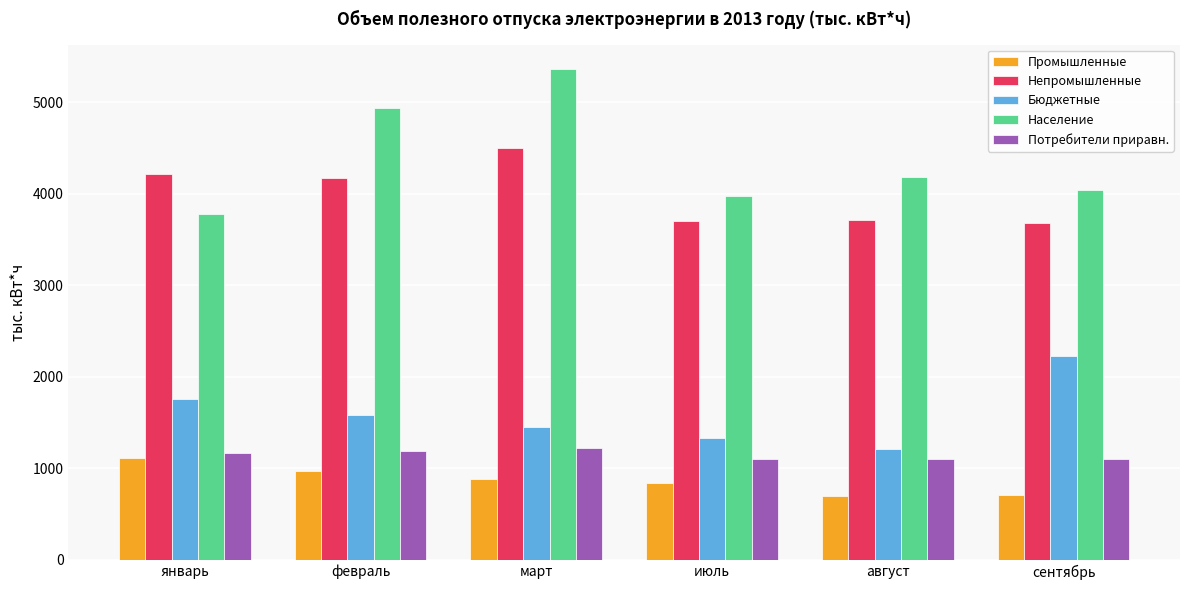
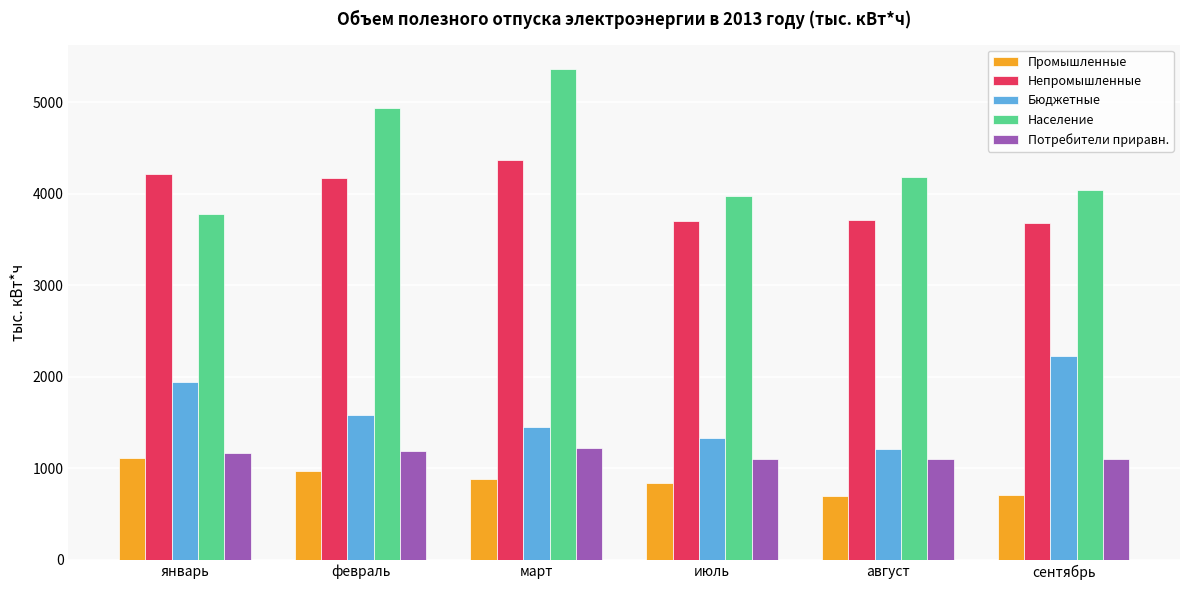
Бюджетные, январь: 1800 -> 1900
Непромышленные, март: 4500 -> 4400
